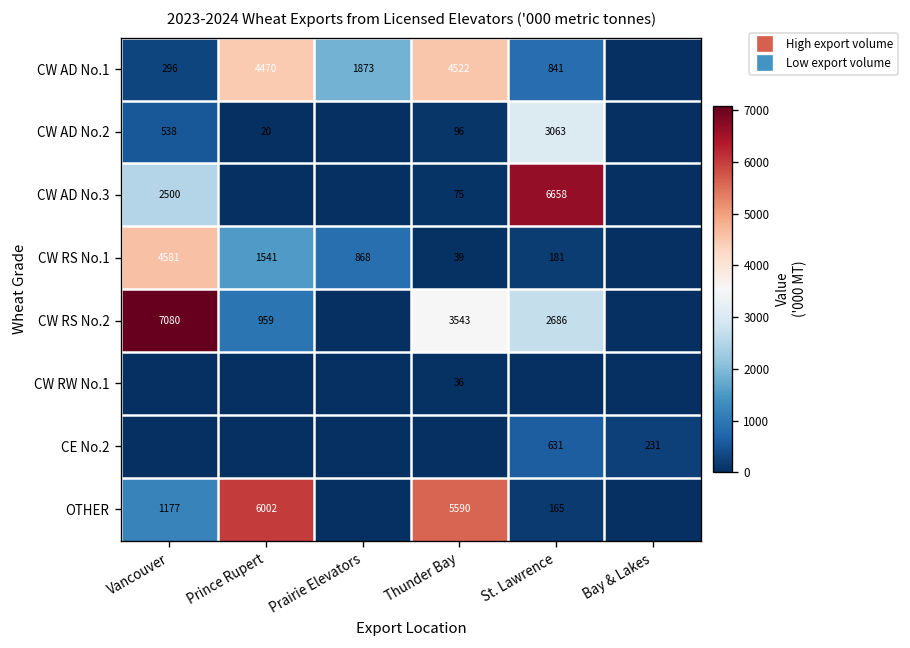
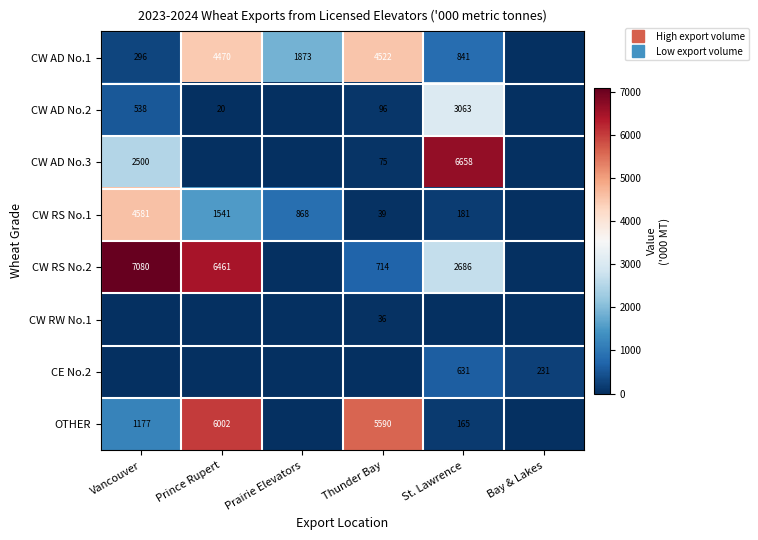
CW RS No.2, Prince Rupert: 959 -> 6461
CW RS No.2, Thunder Bay: 3543 -> 714
